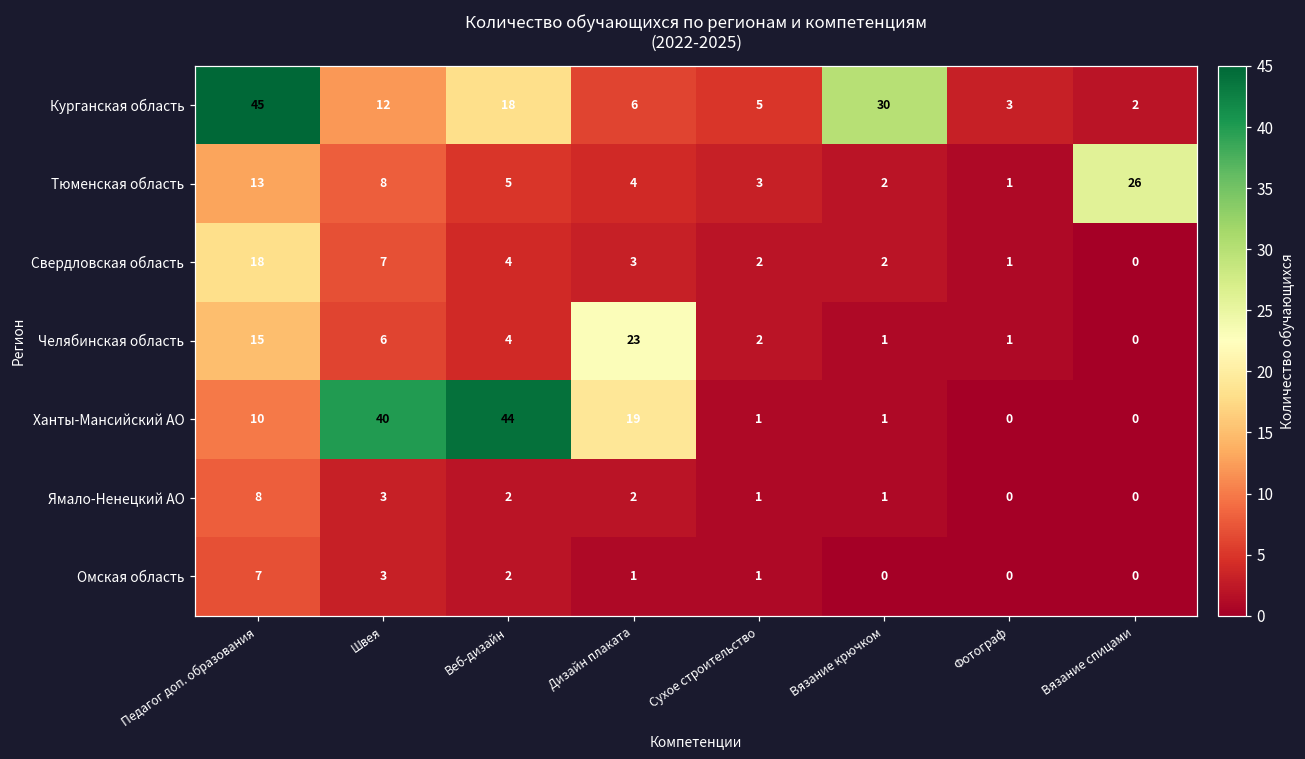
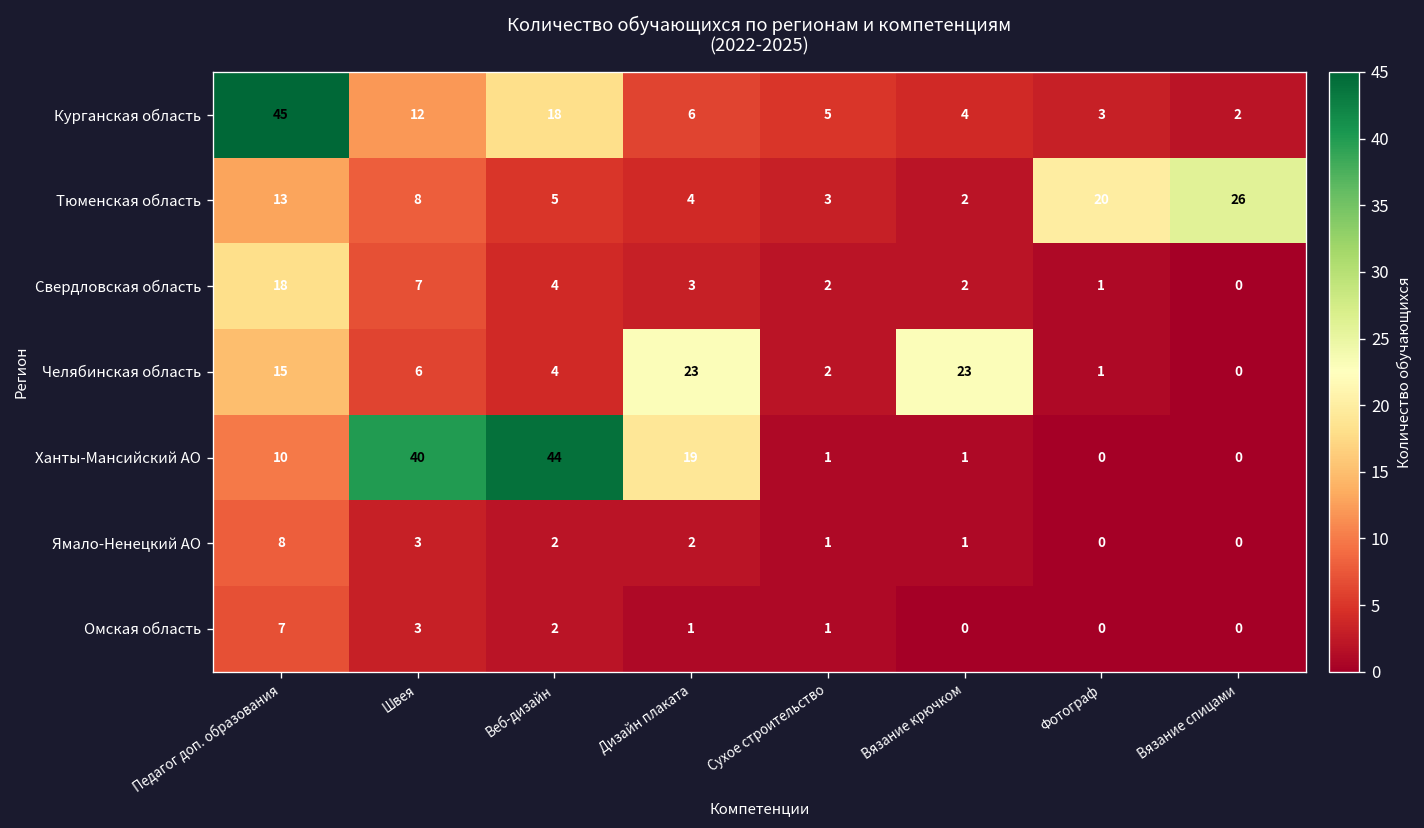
Курганская область, Вязание крючком: 30 -> 4
Тюменская область, Фотограф: 1 -> 20
Челябинская область, Вязание крючком: 1 -> 23
